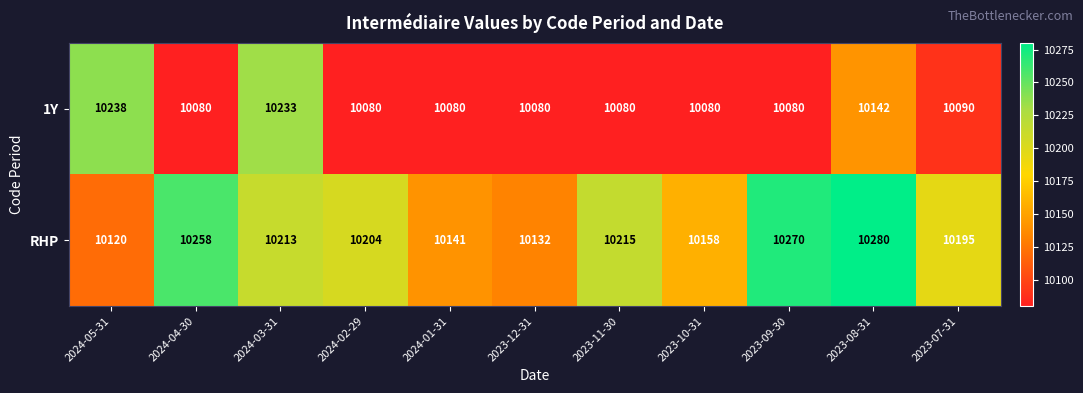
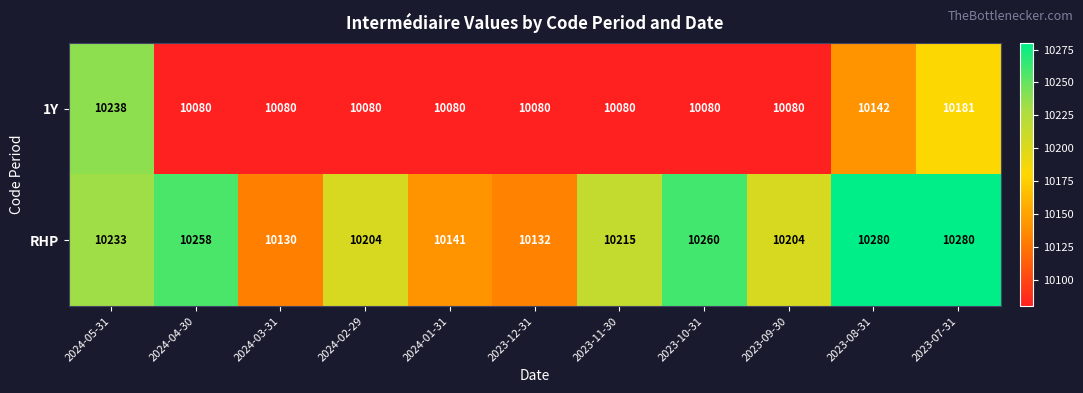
1Y, 2024-03-31: 10233 -> 10080
1Y, 2023-07-31: 10090 -> 10181
RHP, 2024-05-31: 10120 -> 10233
RHP, 2024-03-31: 10213 -> 10130
RHP, 2023-10-31: 10158 -> 10260
RHP, 2023-09-30: 10270 -> 10204
RHP, 2023-07-31: 10195 -> 10280
